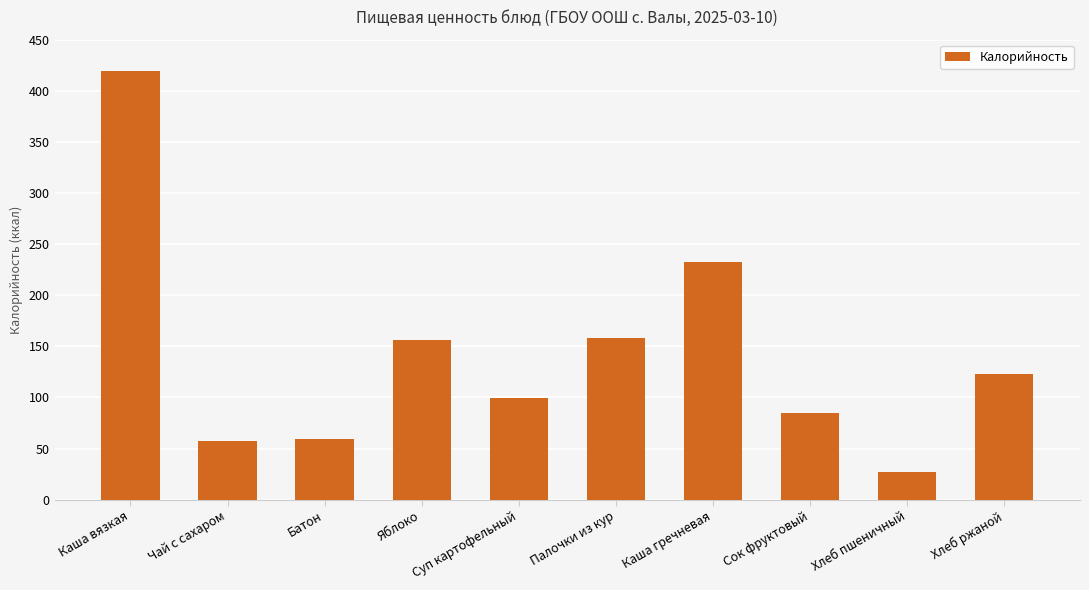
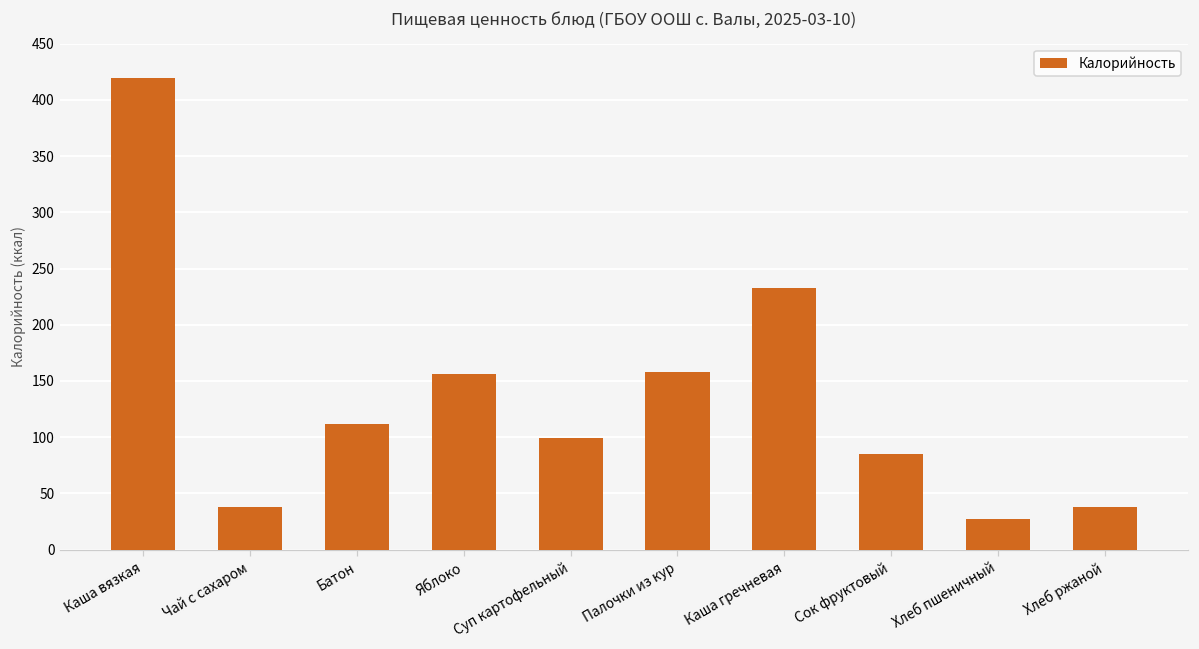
Чай с сахаром: 57 -> 38
Батон: 59 -> 112
Хлеб ржаной: 123 -> 38
